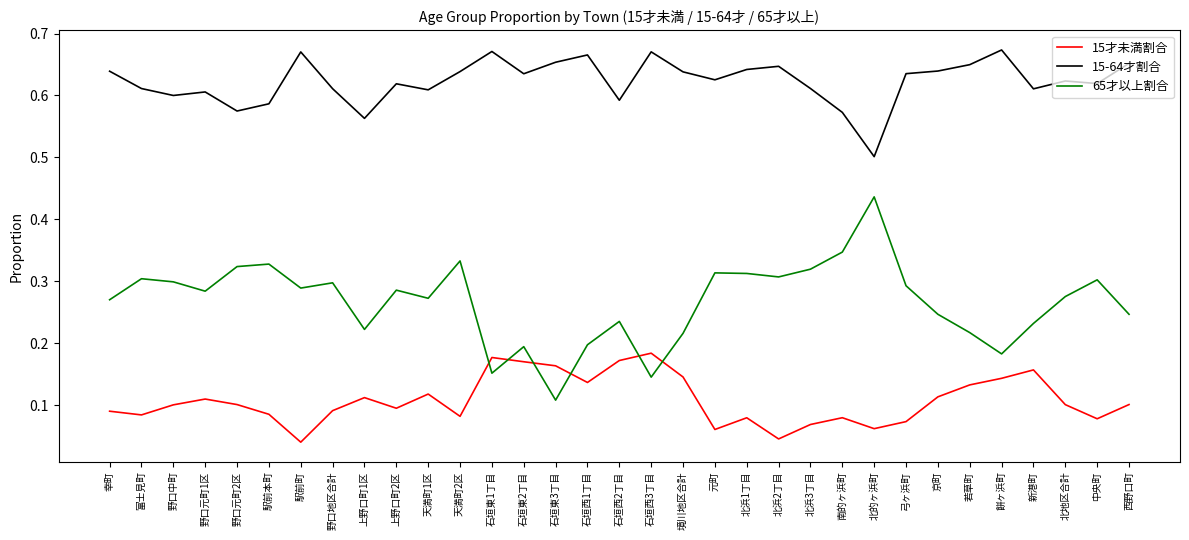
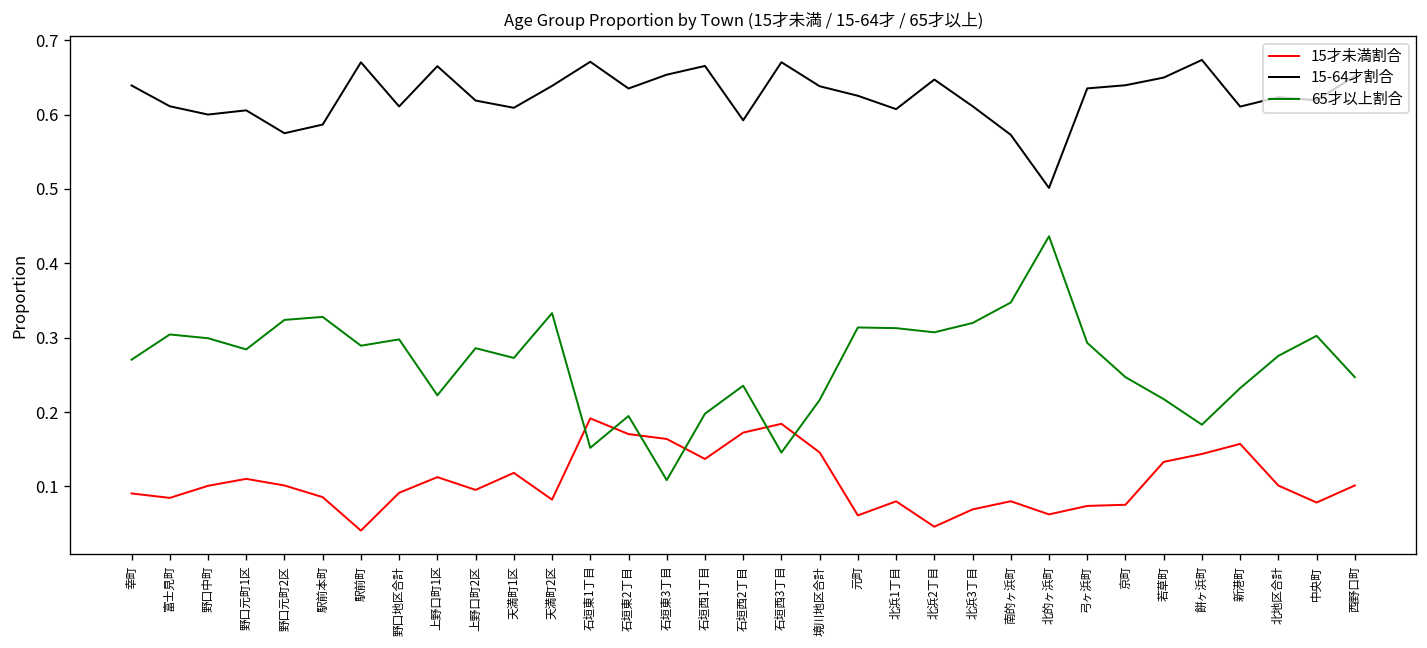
15-64才割合, 上野口町1区: 0.56 -> 0.67
15才未満割合, 石垣東1丁目: 0.18 -> 0.19
15-64才割合, 北浜1丁目: 0.64 -> 0.61
15才未満割合, 京町: 0.11 -> 0.08
